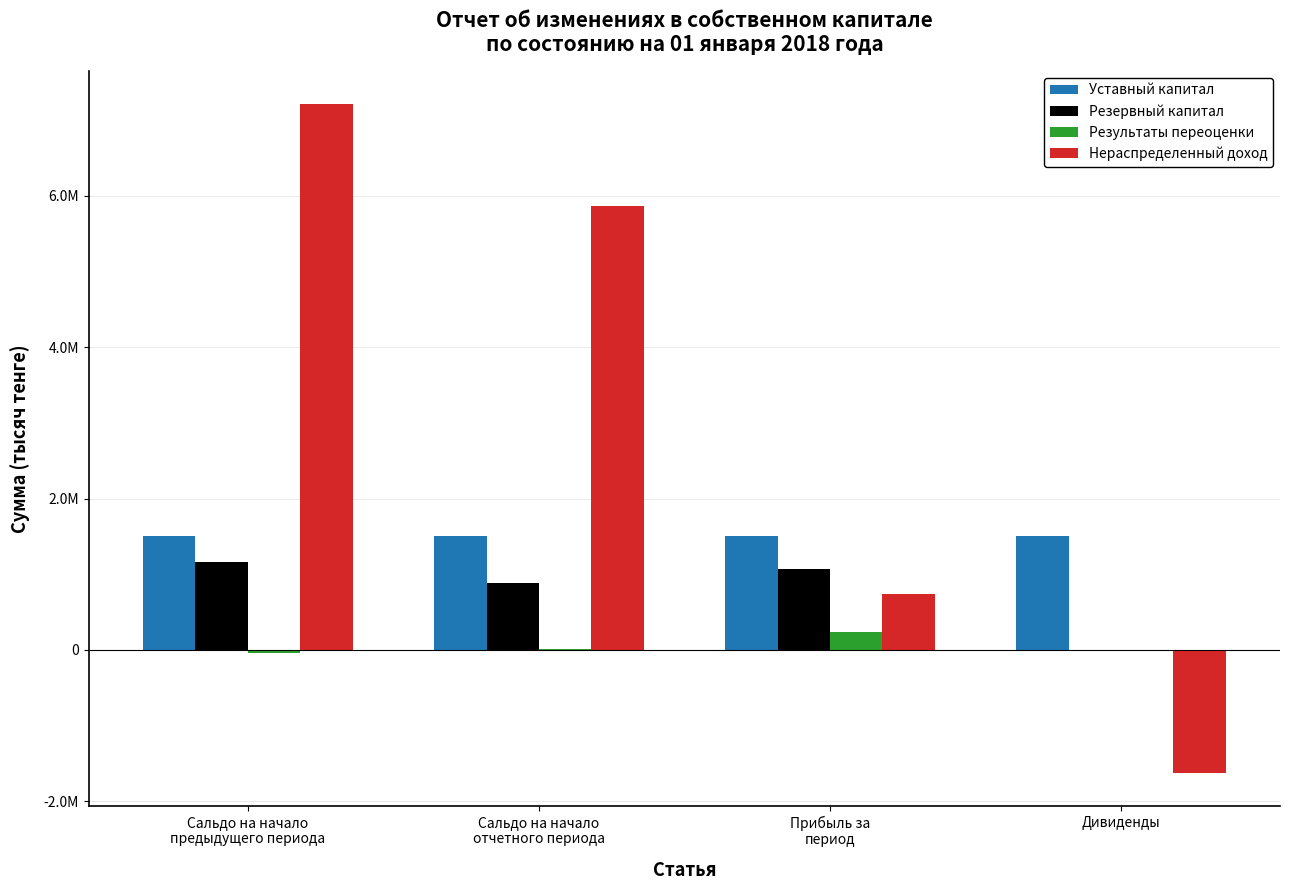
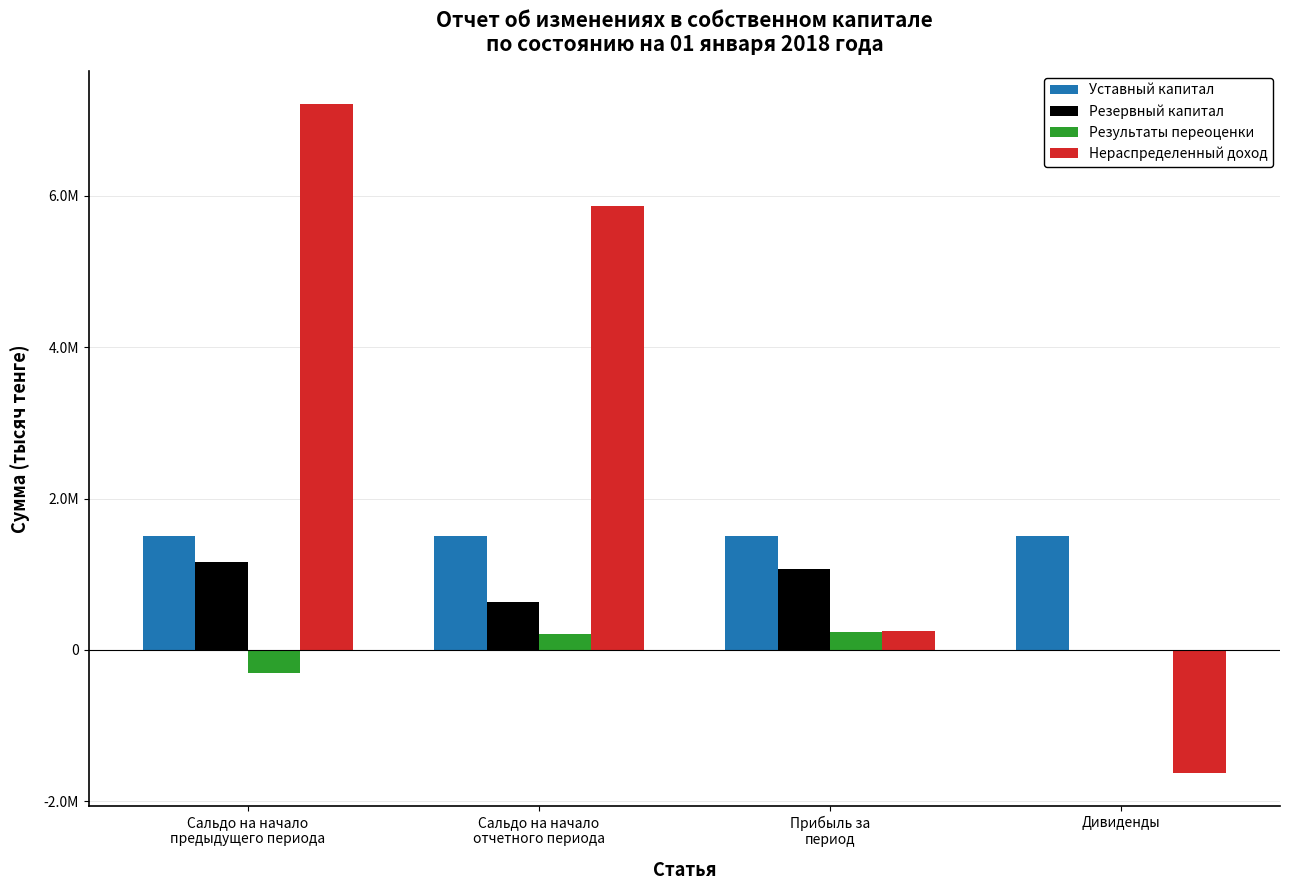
Результаты переоценки, Сальдо на начало предыдущего периода: 0 -> -300000
Резервный капитал, Сальдо на начало отчетного периода: 900000 -> 600000
Результаты переоценки, Сальдо на начало отчетного периода: 0 -> 200000
Нераспределенный доход, Прибыль за период: 700000 -> 300000
